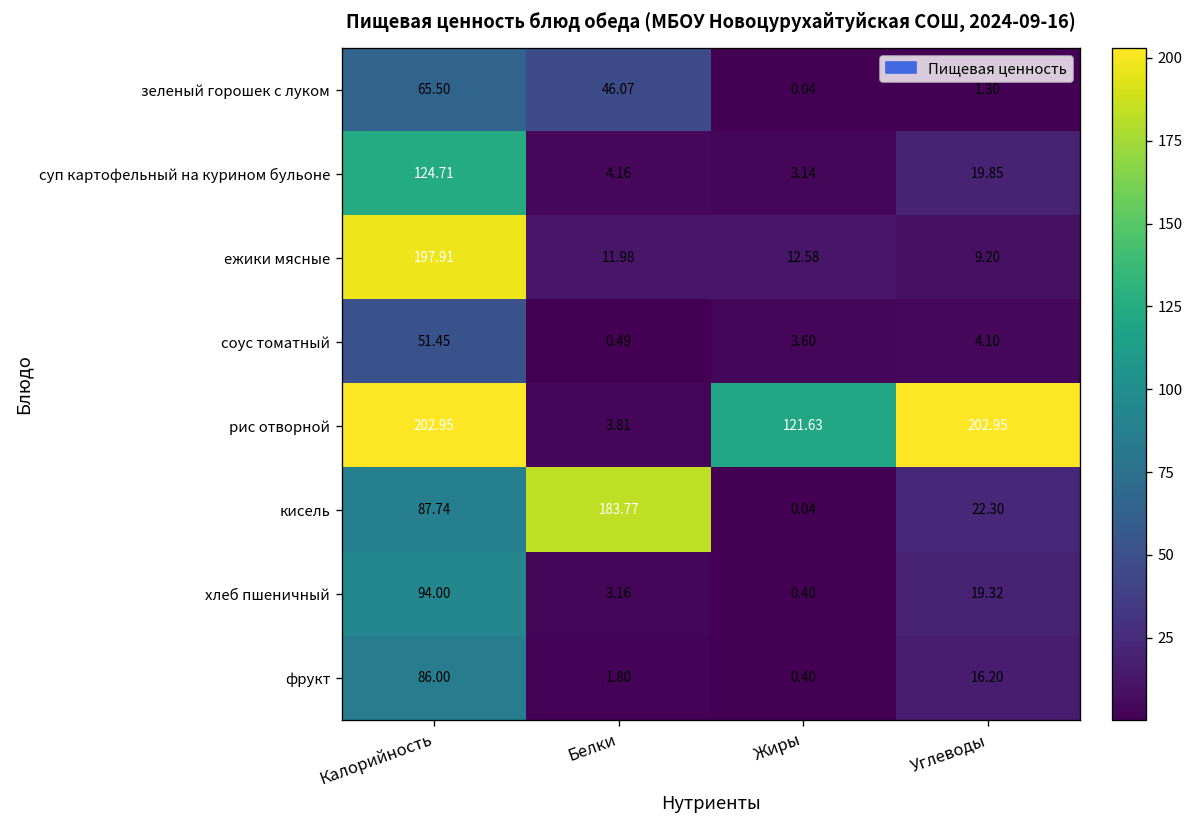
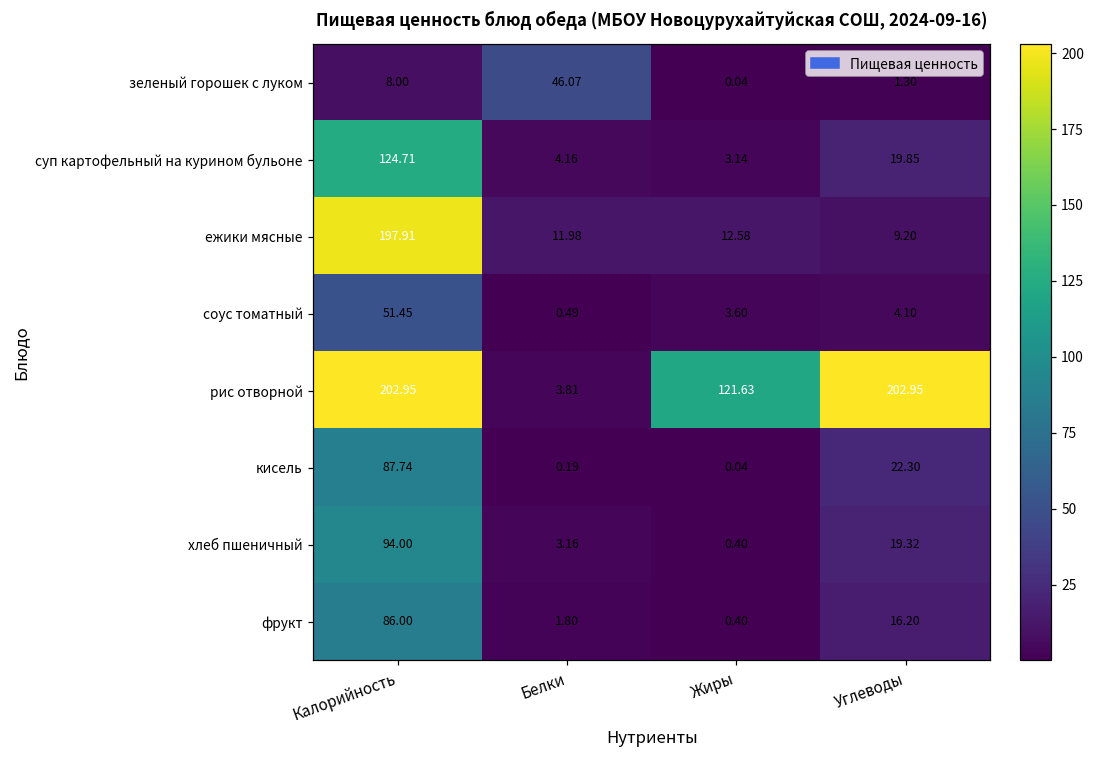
зеленый горошек с луком, Калорийность: 65.50 -> 8.00
кисель, Белки: 183.77 -> 0.19
